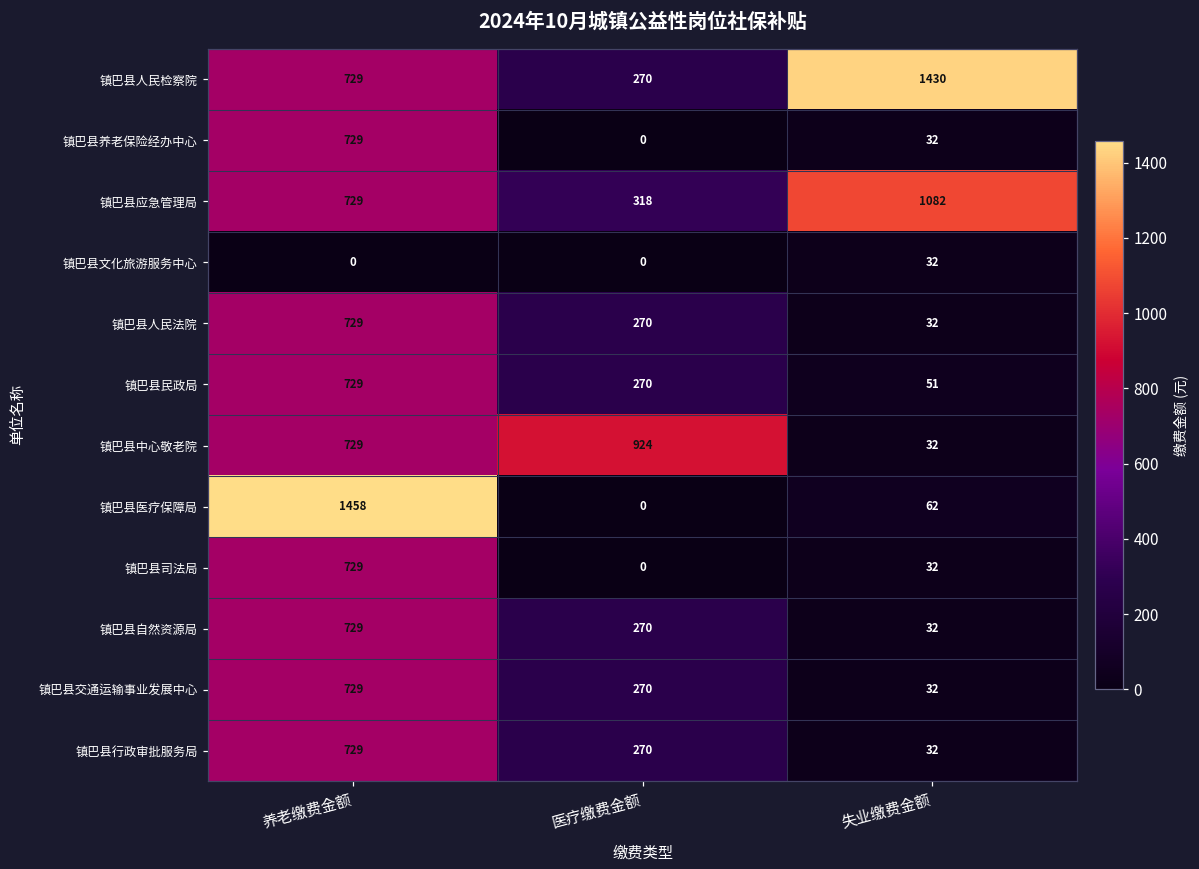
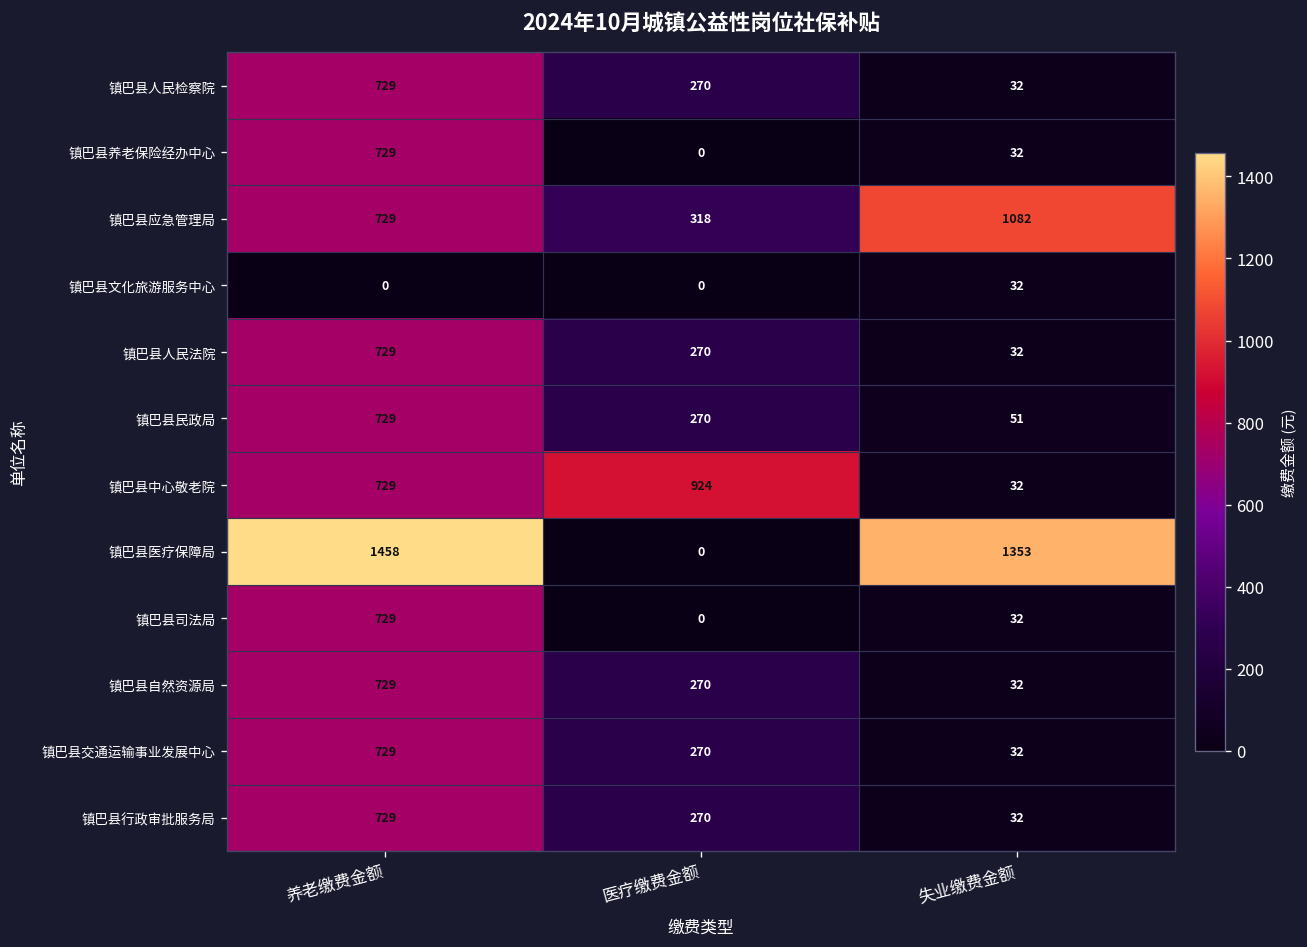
镇巴县人民检察院, 失业缴费金额: 1430 -> 32
镇巴县医疗保障局, 失业缴费金额: 62 -> 1353
